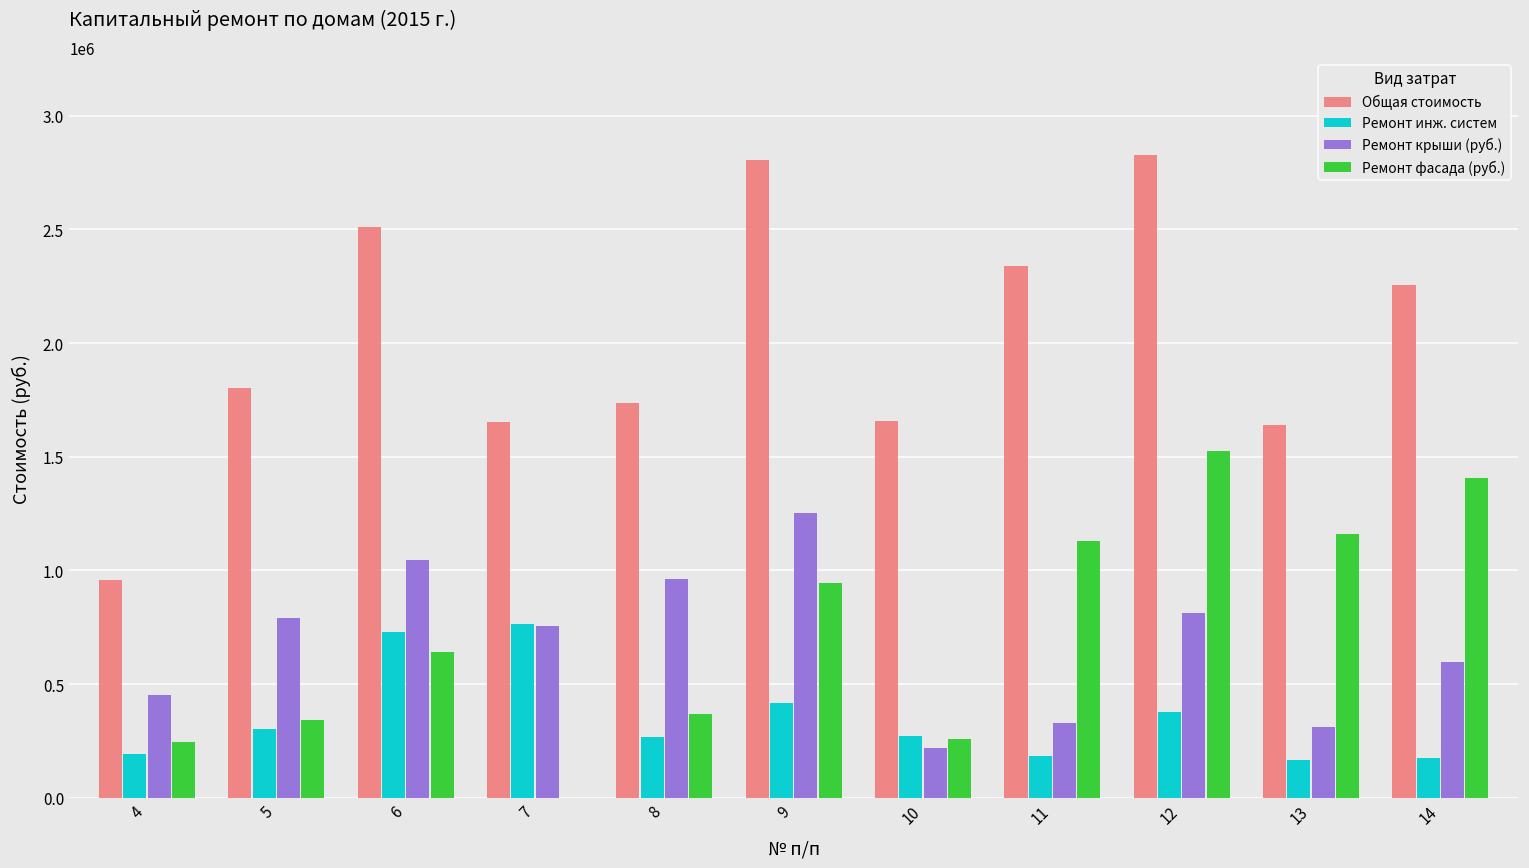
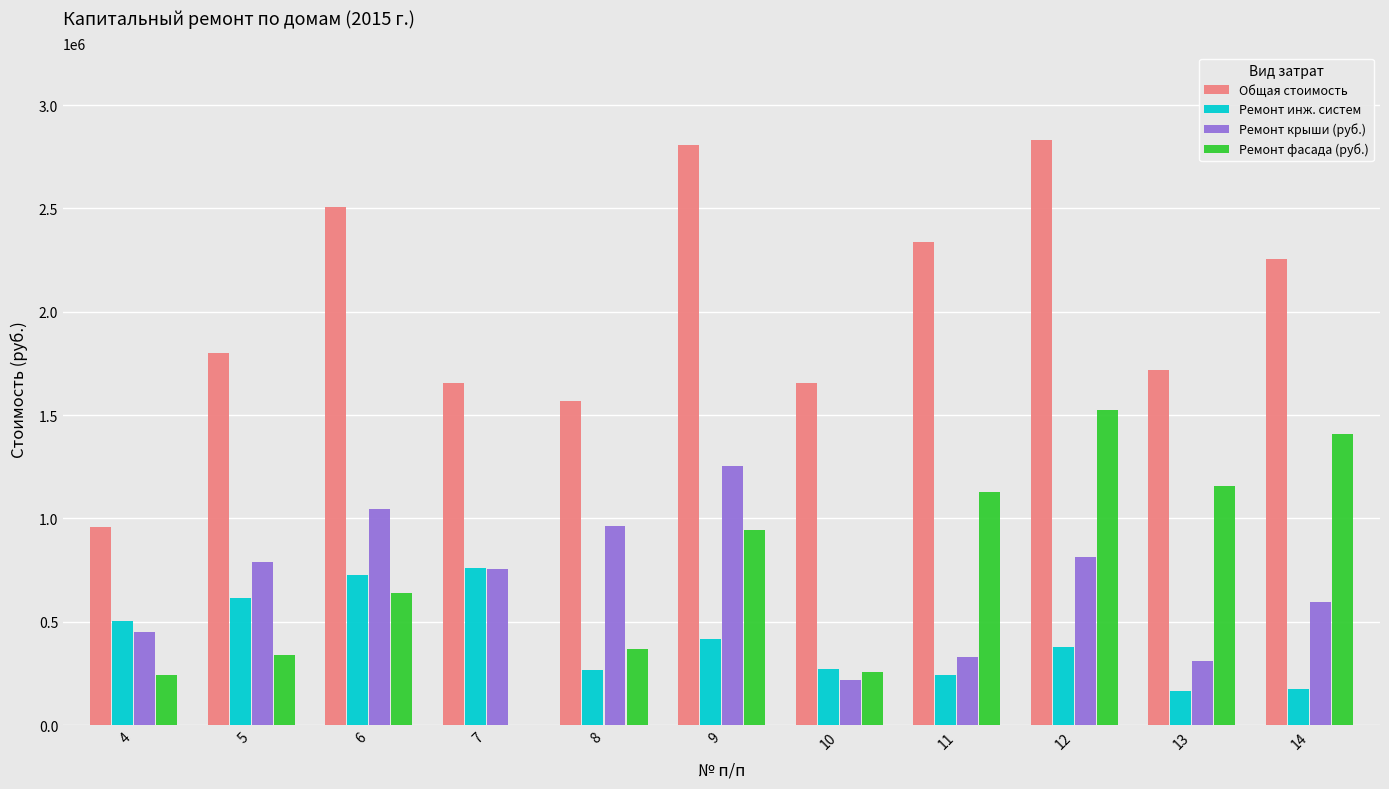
Ремонт инж. систем, 4: 190000 -> 500000
Ремонт инж. систем, 5: 300000 -> 610000
Общая стоимость, 8: 1740000 -> 1570000
Ремонт инж. систем, 11: 180000 -> 240000
Общая стоимость, 13: 1640000 -> 1720000
